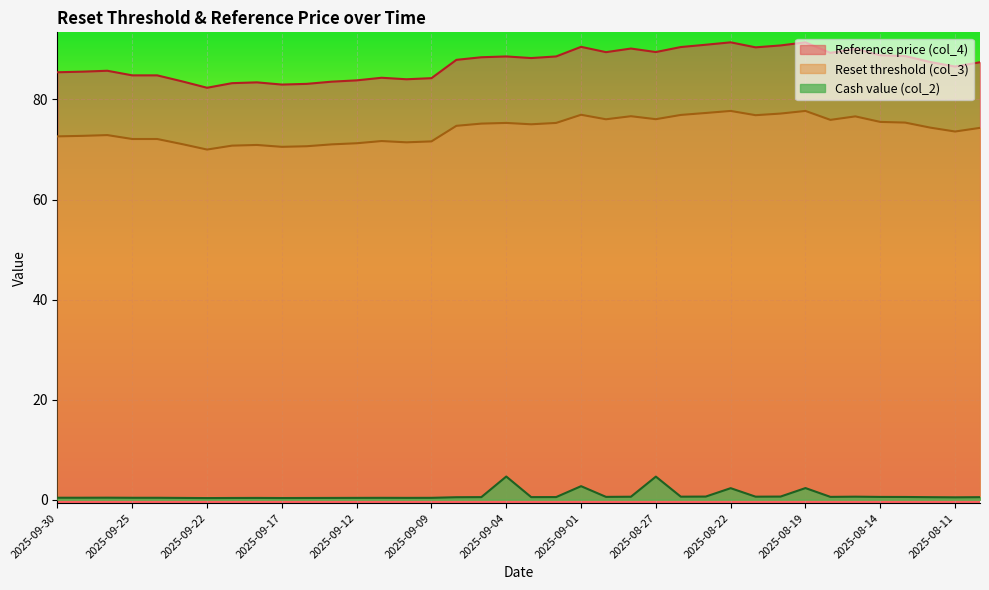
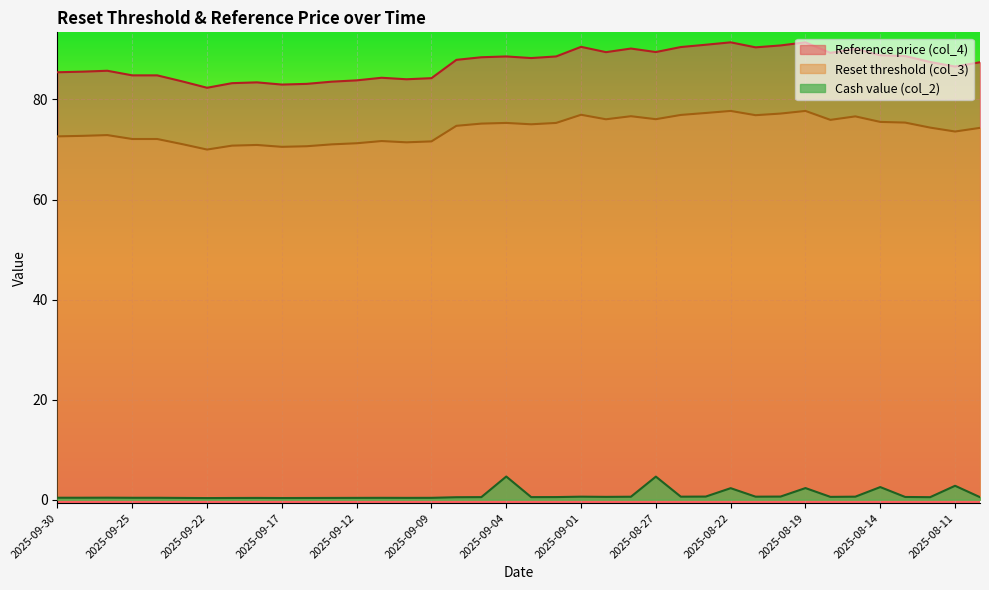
Cash value (col_2), 2025-09-01: 3 -> 1
Cash value (col_2), 2025-08-14: 1 -> 3
Cash value (col_2), 2025-08-11: 0 -> 3
